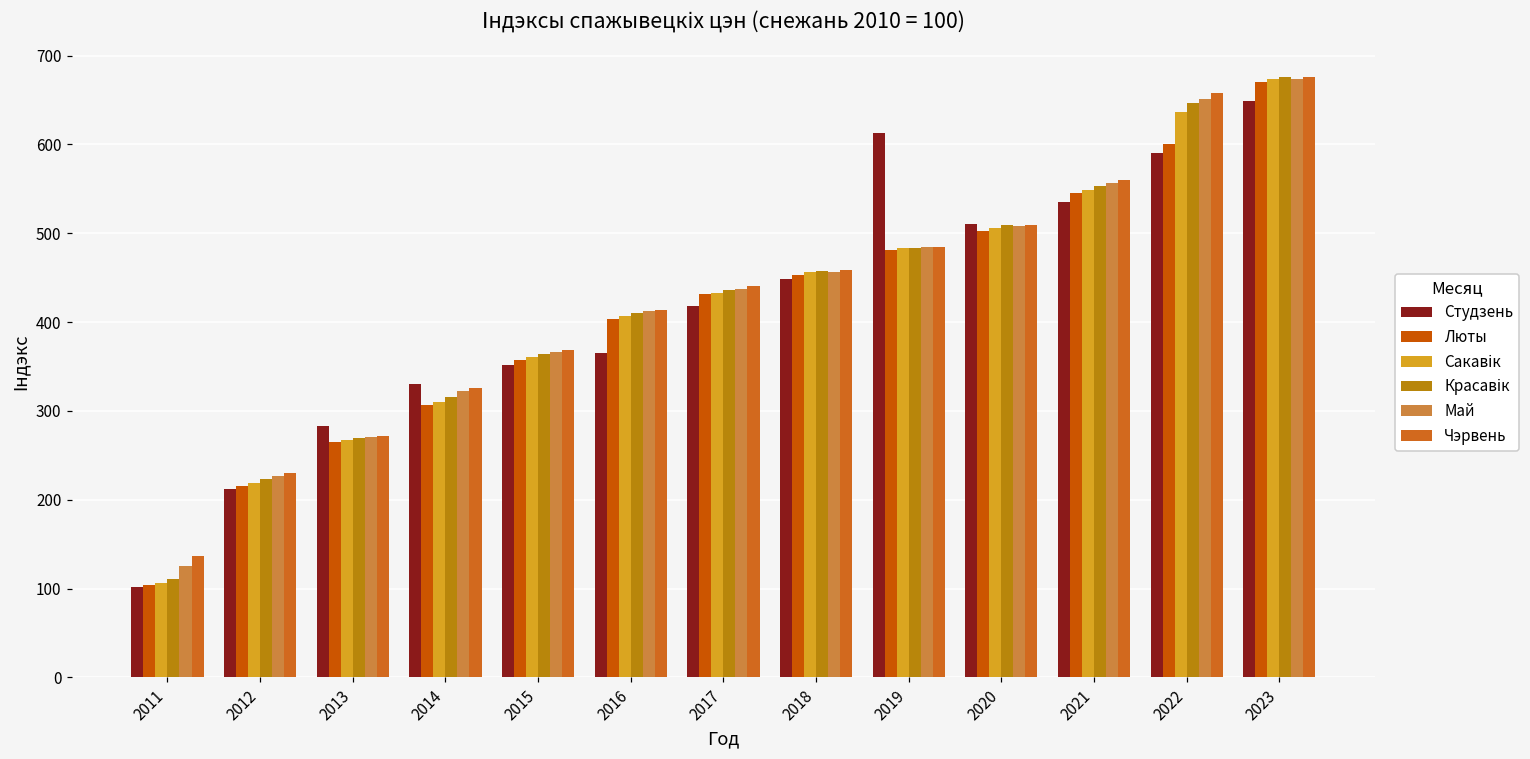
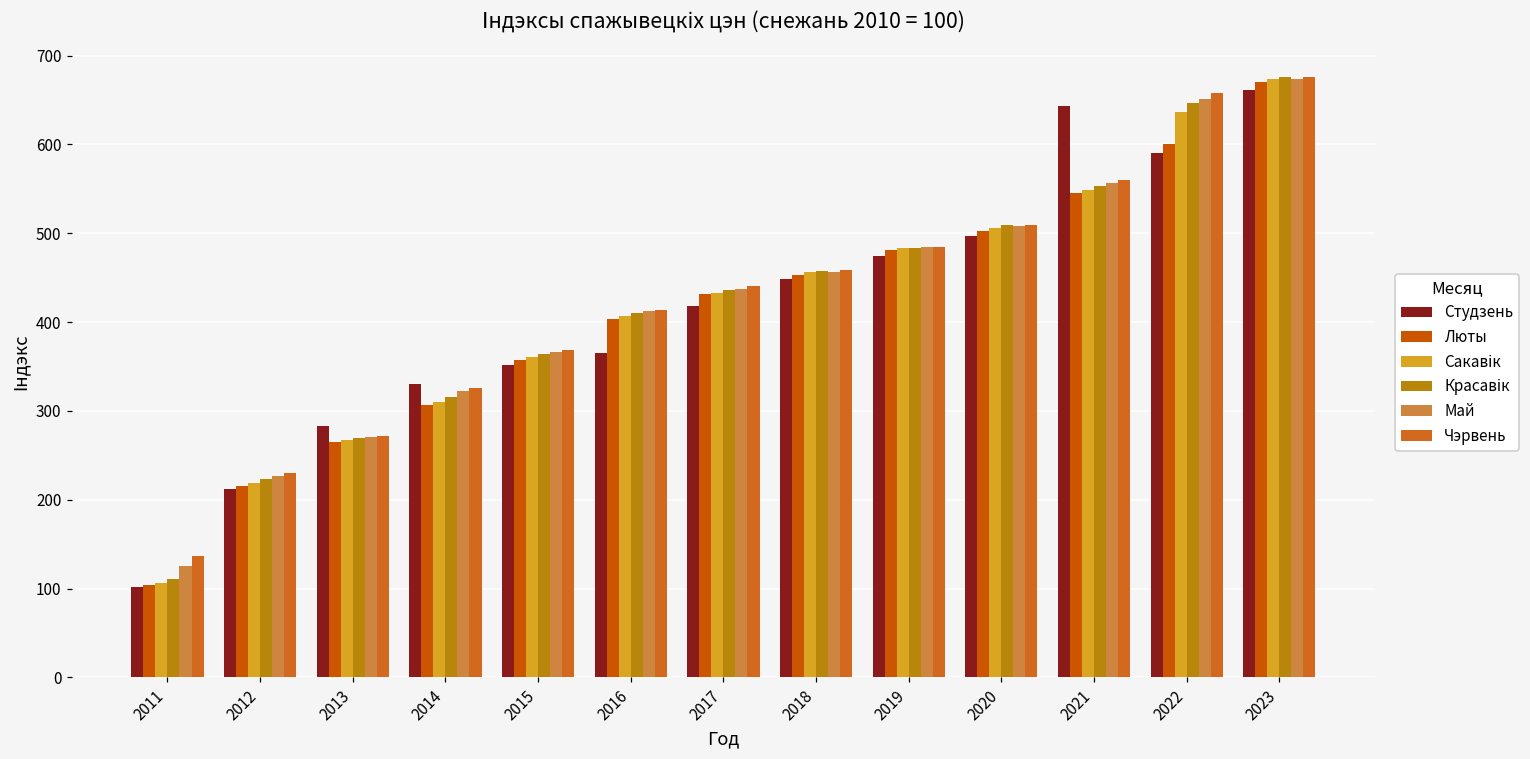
Студзень, 2019: 610 -> 470
Студзень, 2020: 510 -> 500
Студзень, 2021: 540 -> 640
Студзень, 2023: 650 -> 660
